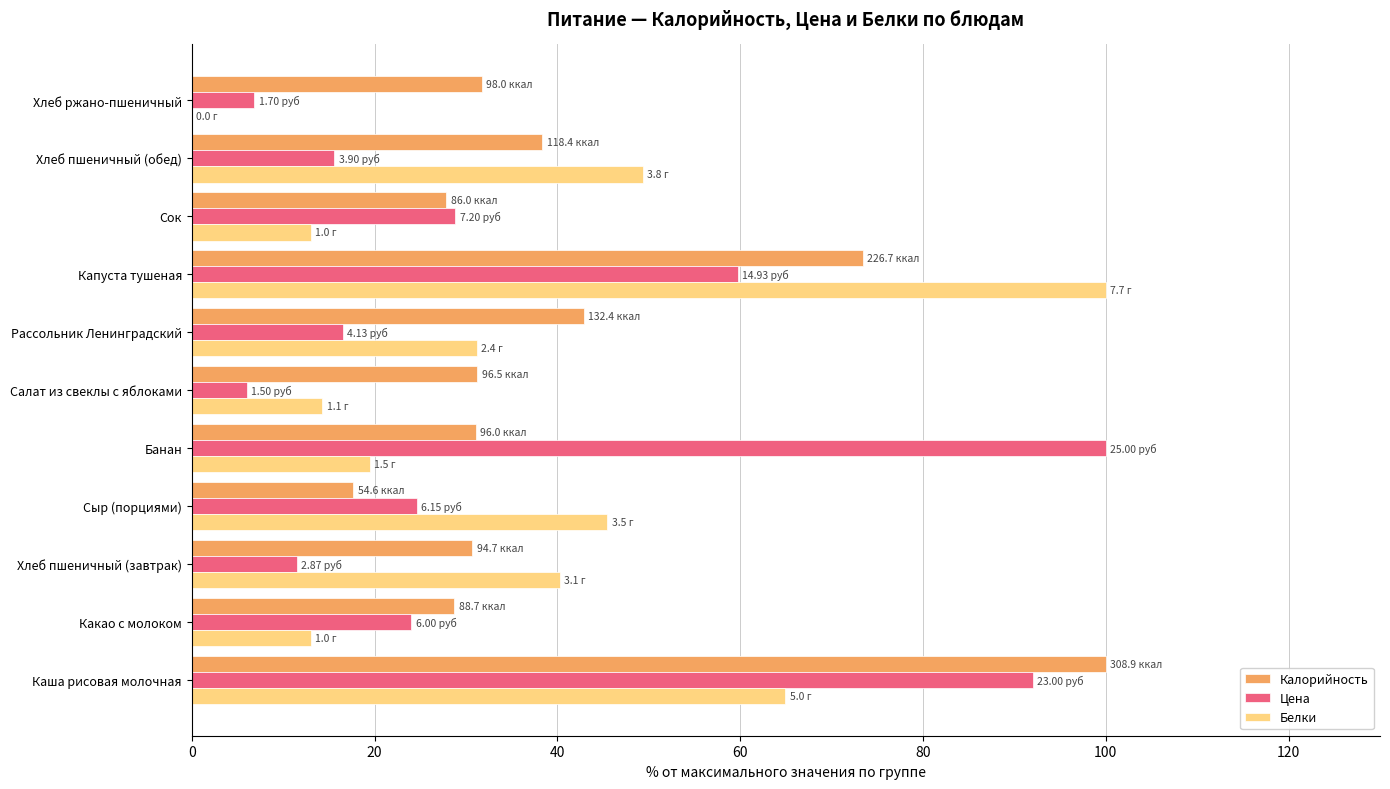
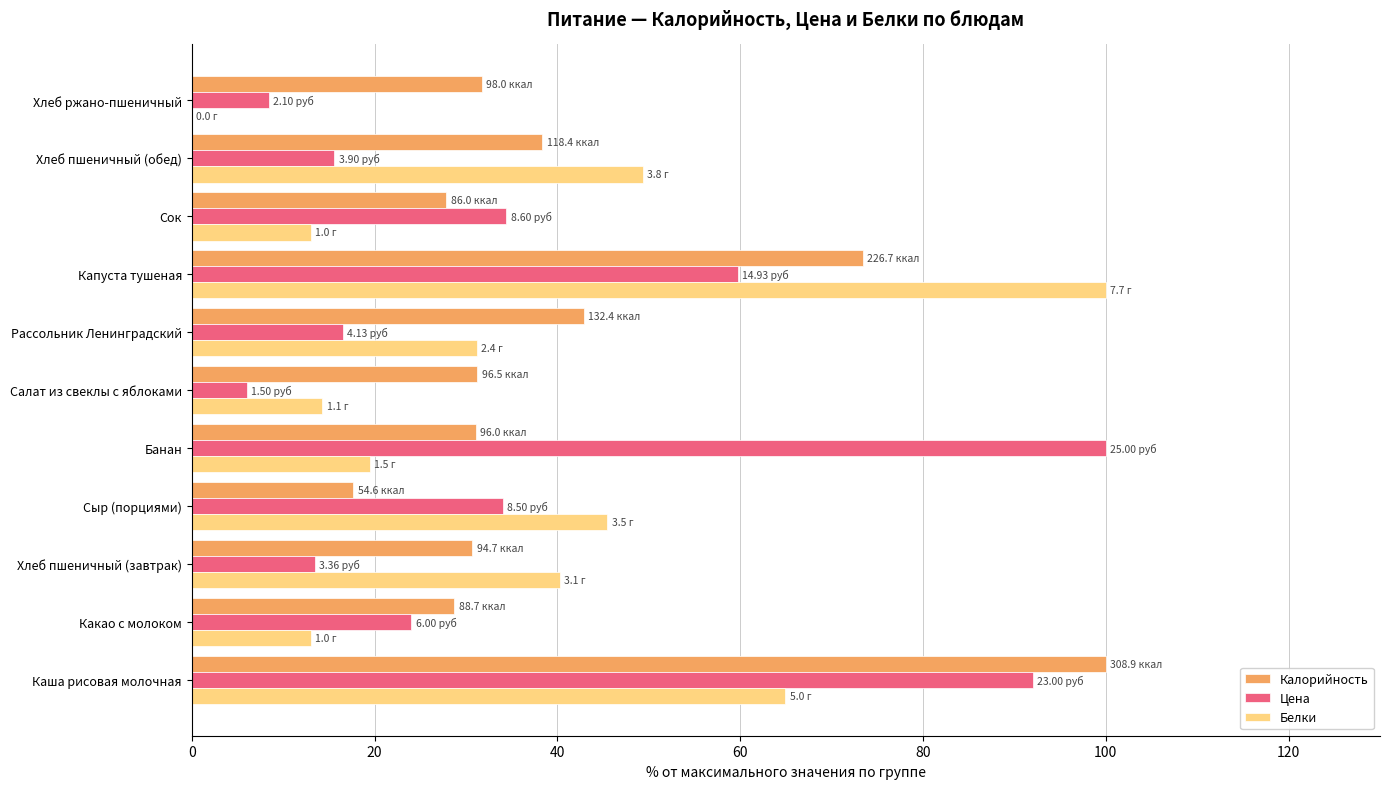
Цена, Хлеб ржано-пшеничный: 1.70 -> 2.10
Цена, Сок: 7.20 -> 8.60
Цена, Сыр (порциями): 6.15 -> 8.50
Цена, Хлеб пшеничный (завтрак): 2.87 -> 3.36
